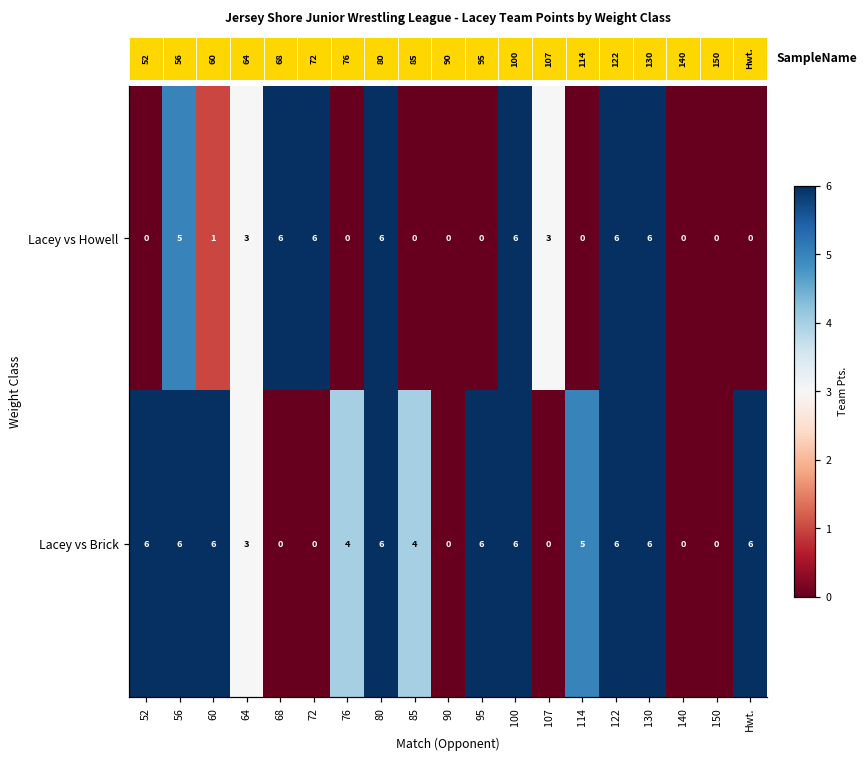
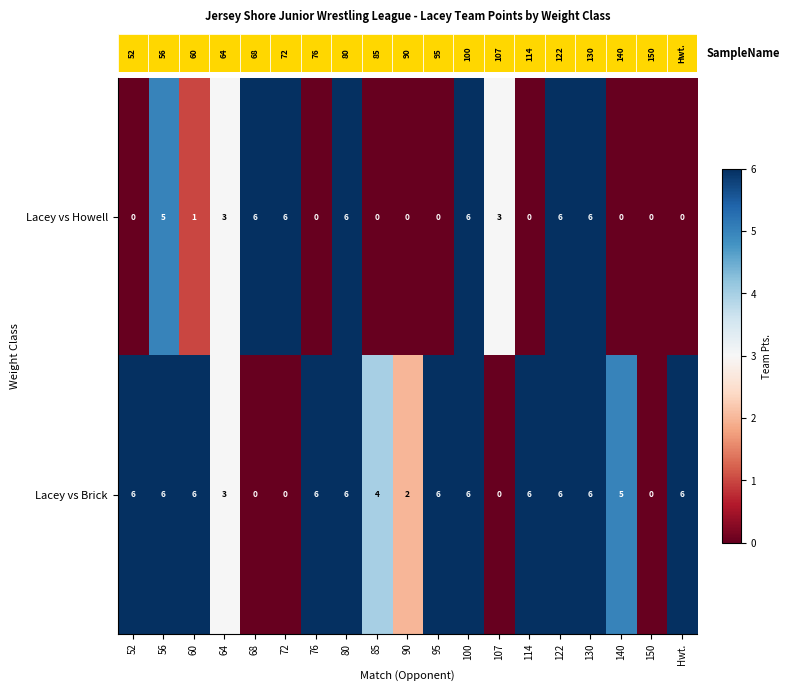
Lacey vs Brick, 76: 4 -> 6
Lacey vs Brick, 90: 0 -> 2
Lacey vs Brick, 114: 5 -> 6
Lacey vs Brick, 140: 0 -> 5
